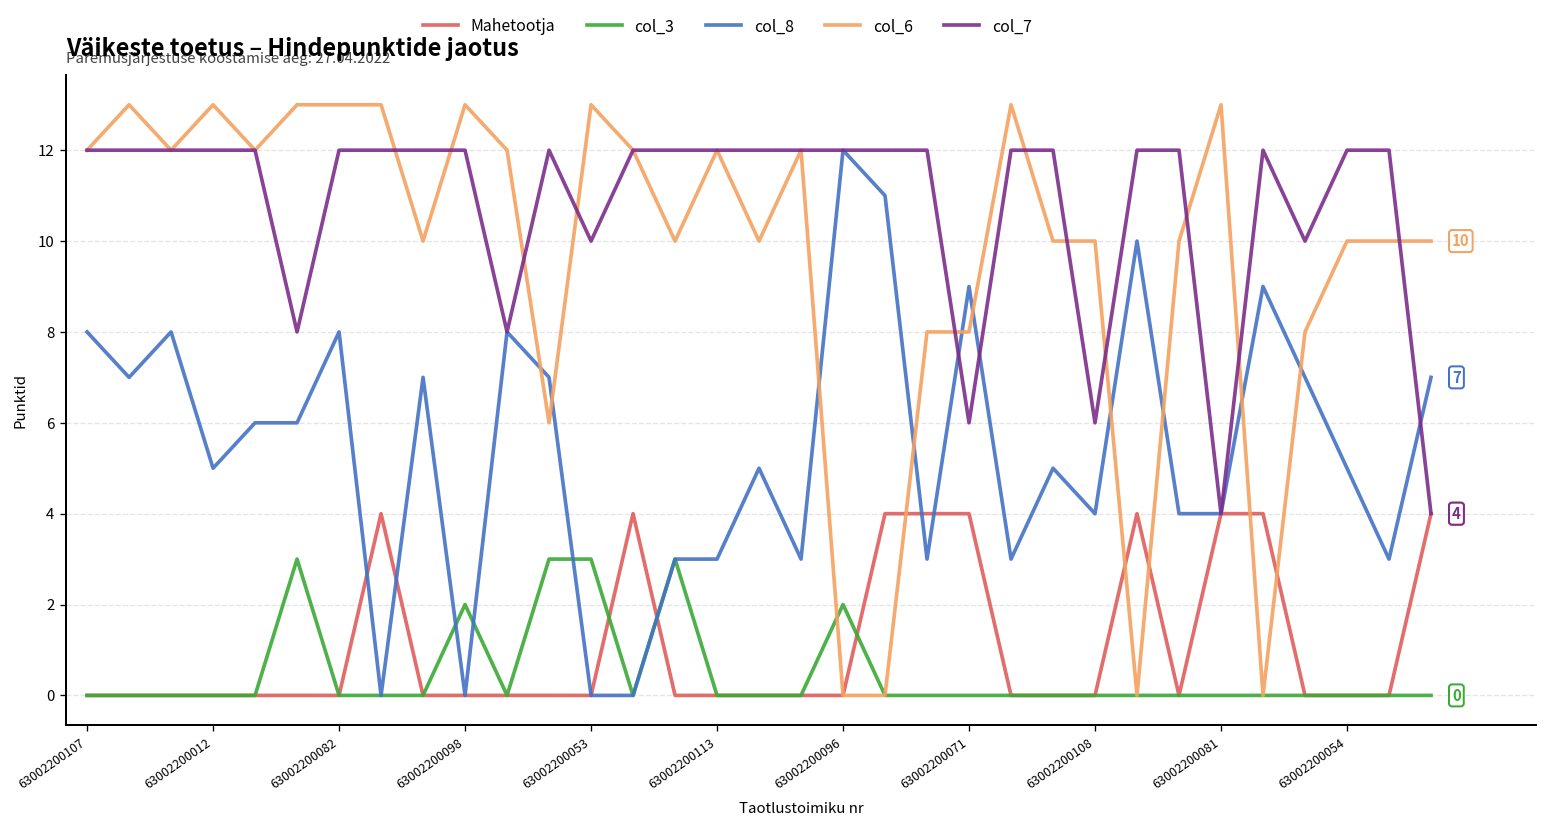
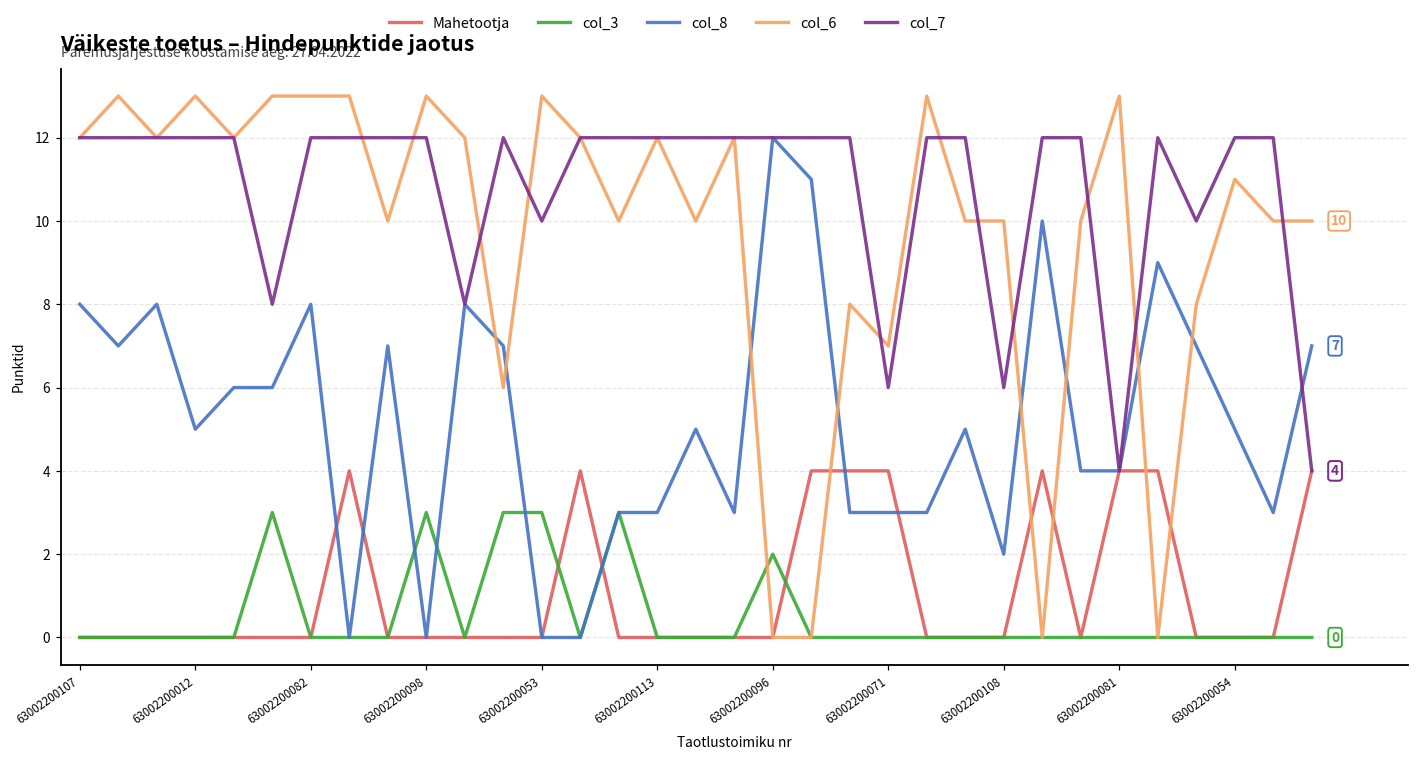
col_3, 63002200098: 2 -> 3
col_8, 63002200071: 9 -> 3
col_6, 63002200071: 8 -> 7
col_8, 63002200108: 4 -> 2
col_6, 63002200054: 10 -> 11
